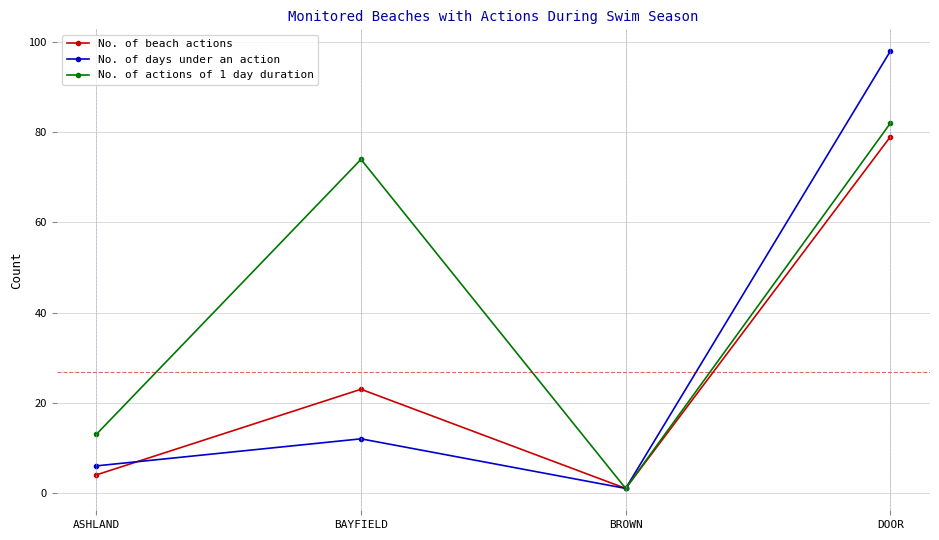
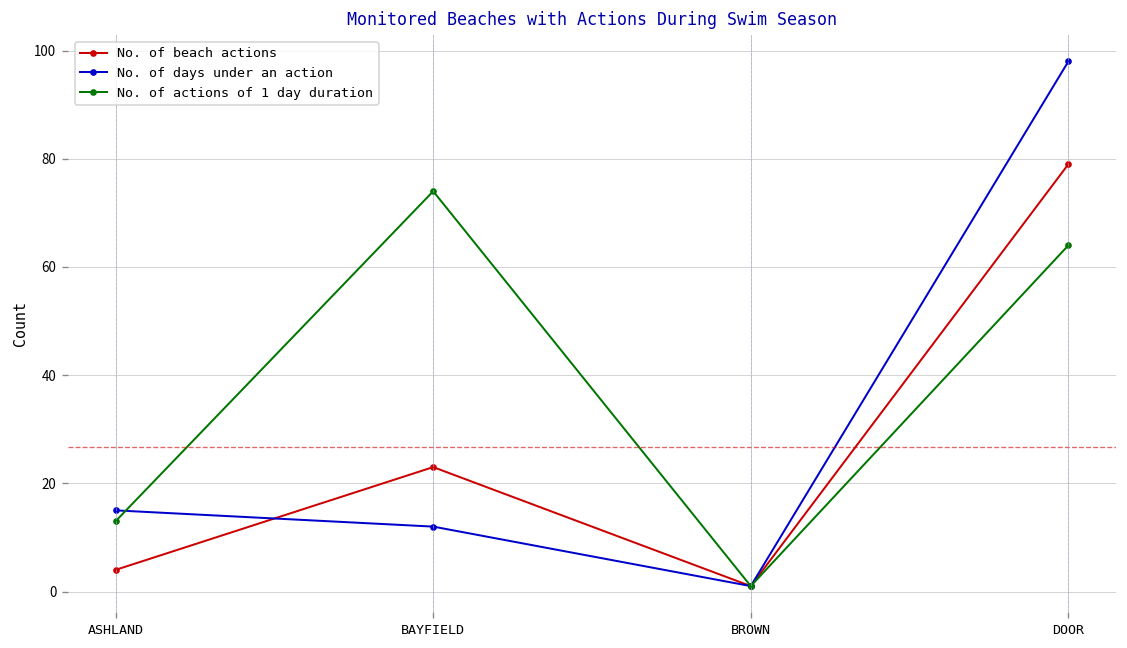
No. of days under an action, ASHLAND: 6 -> 15
No. of actions of 1 day duration, DOOR: 82 -> 64
